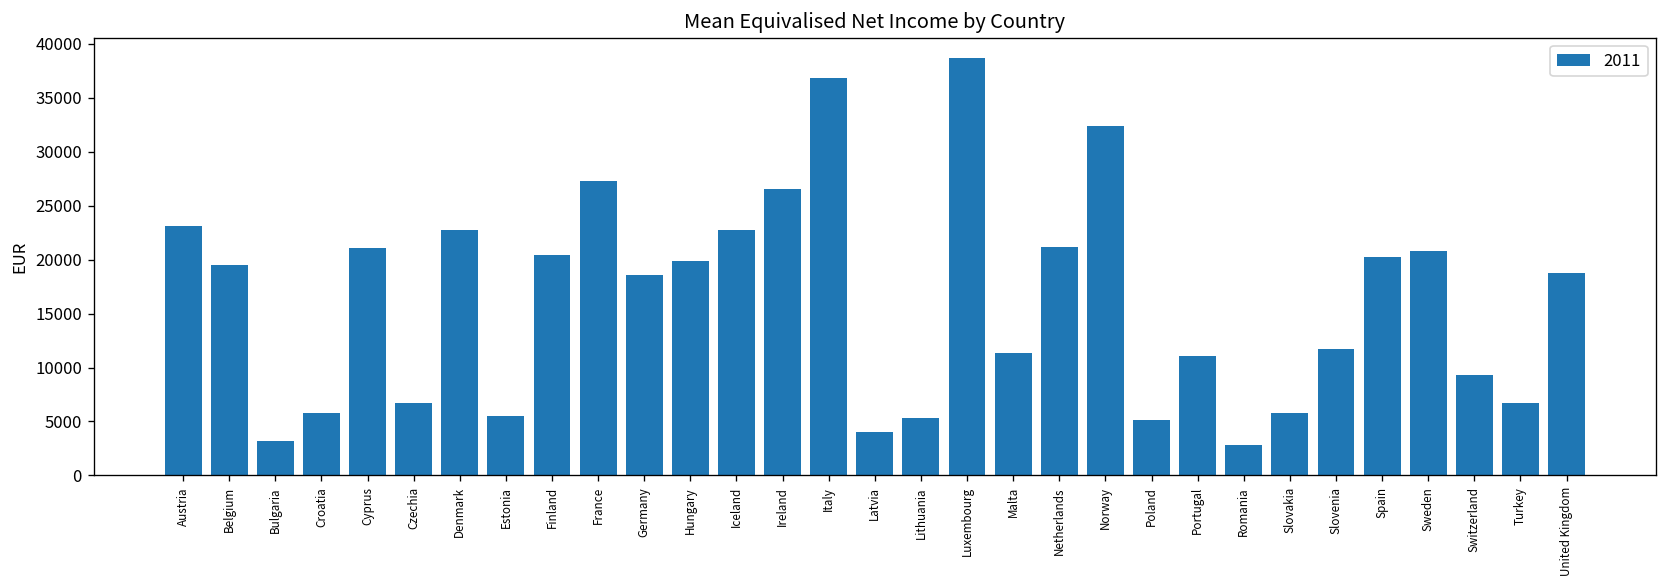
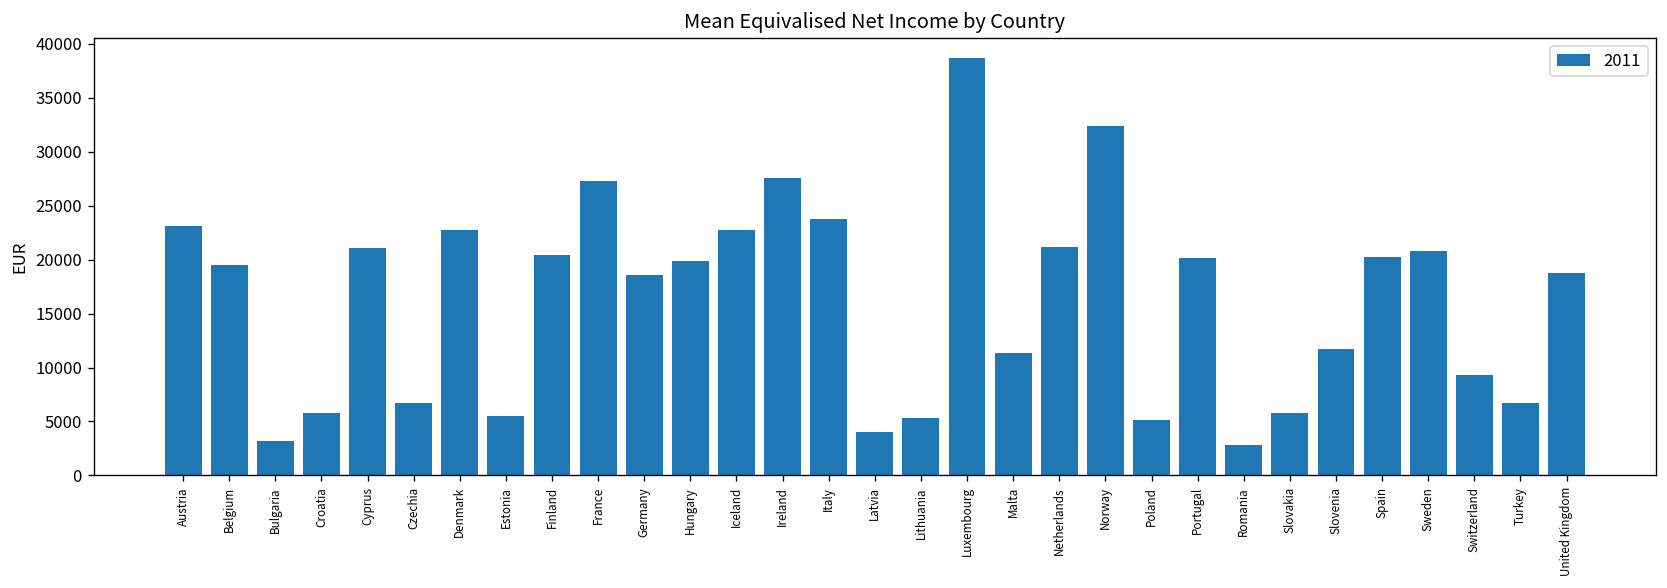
Ireland: 27000 -> 28000
Italy: 37000 -> 24000
Portugal: 11000 -> 20000
